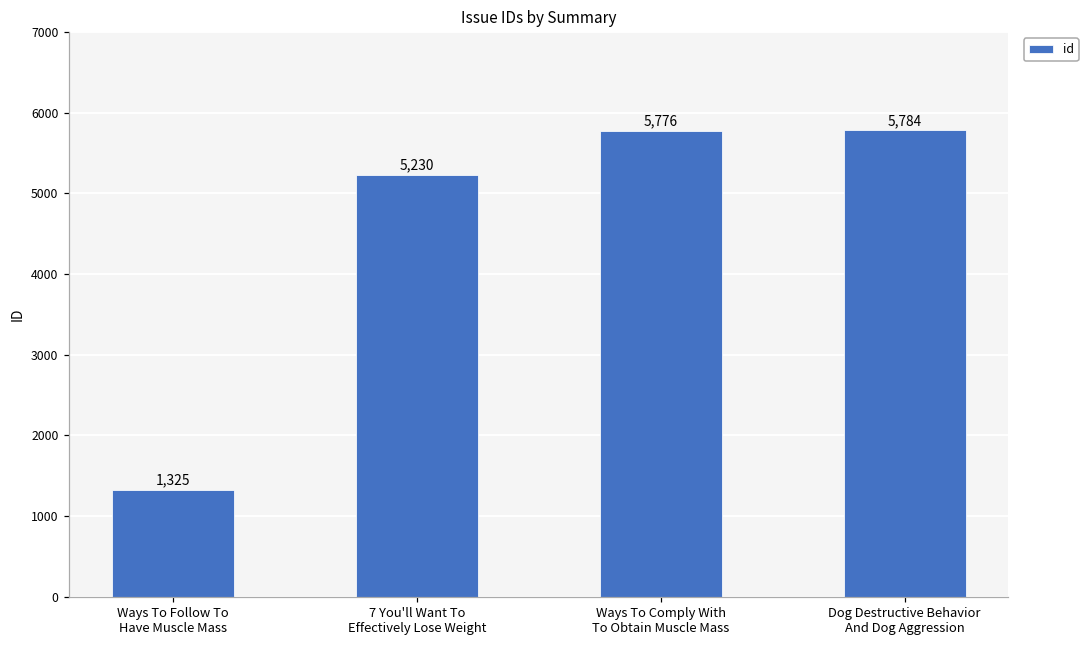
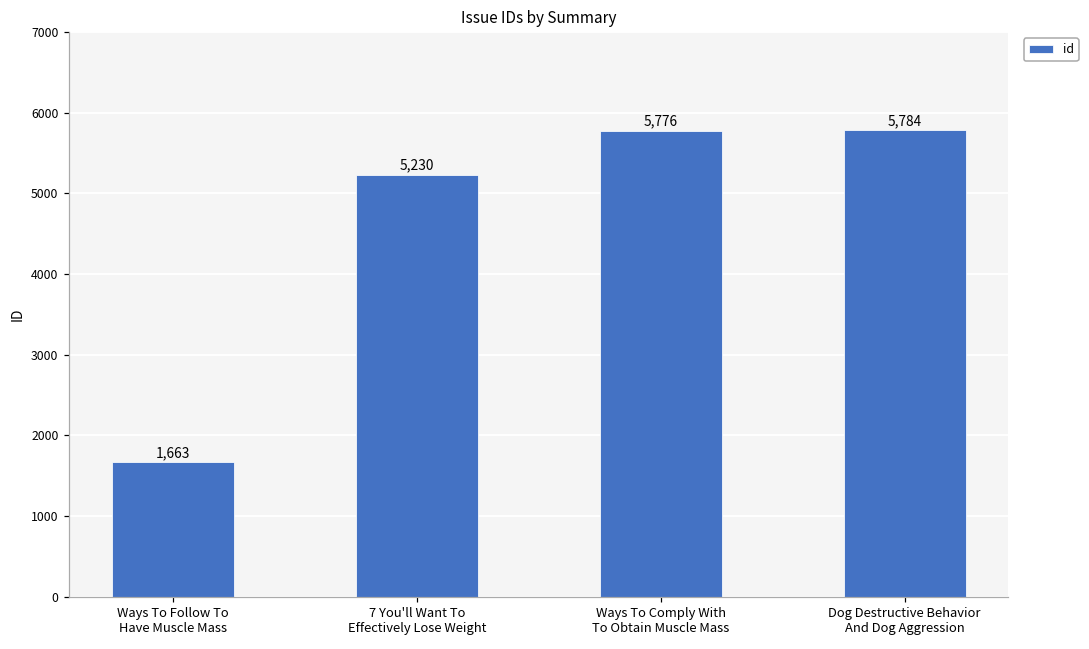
Ways To Follow To Have Muscle Mass: 1,325 -> 1,663
